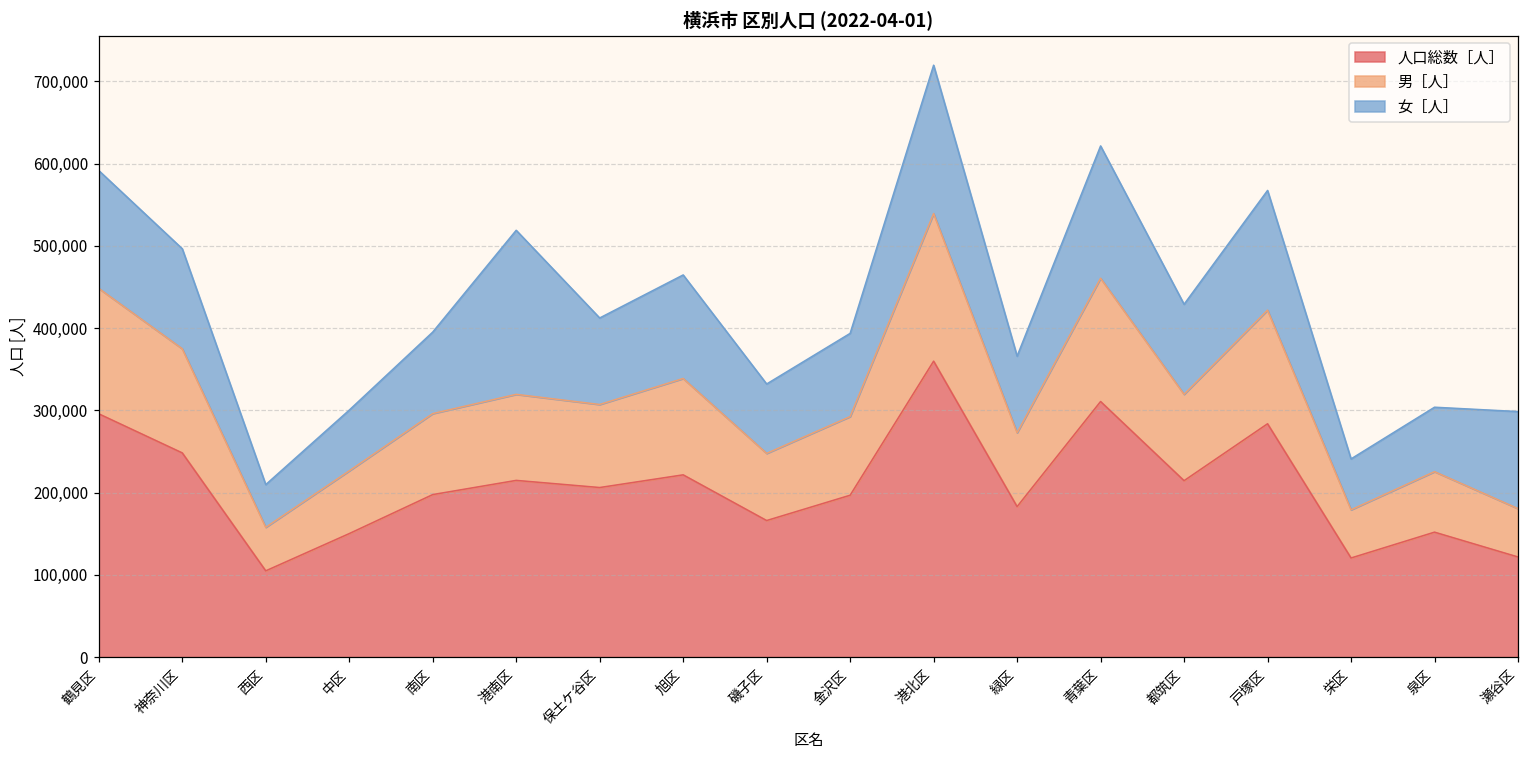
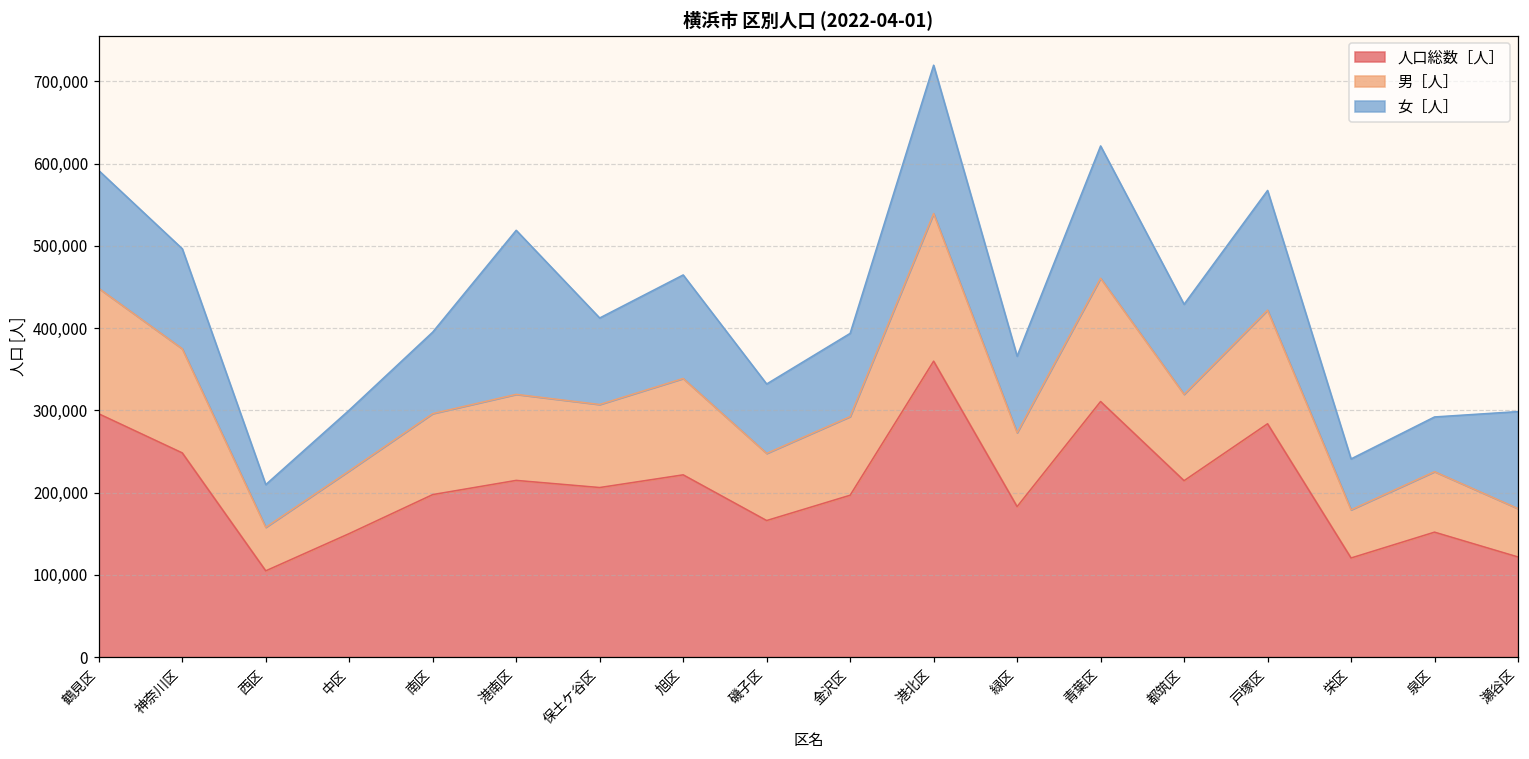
女［人］, 泉区: 80,000 -> 70,000
